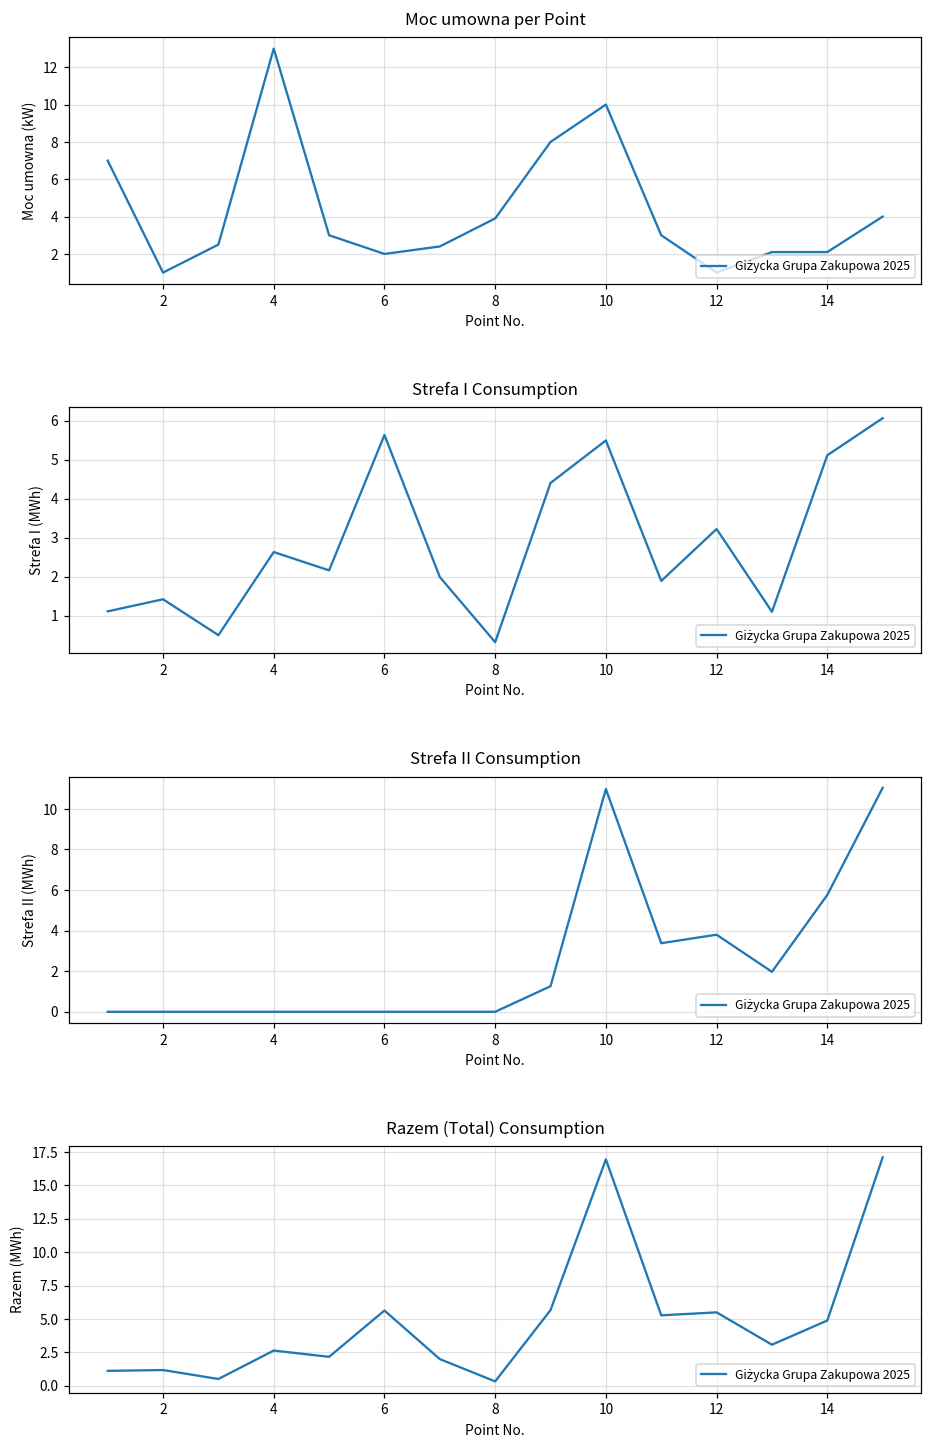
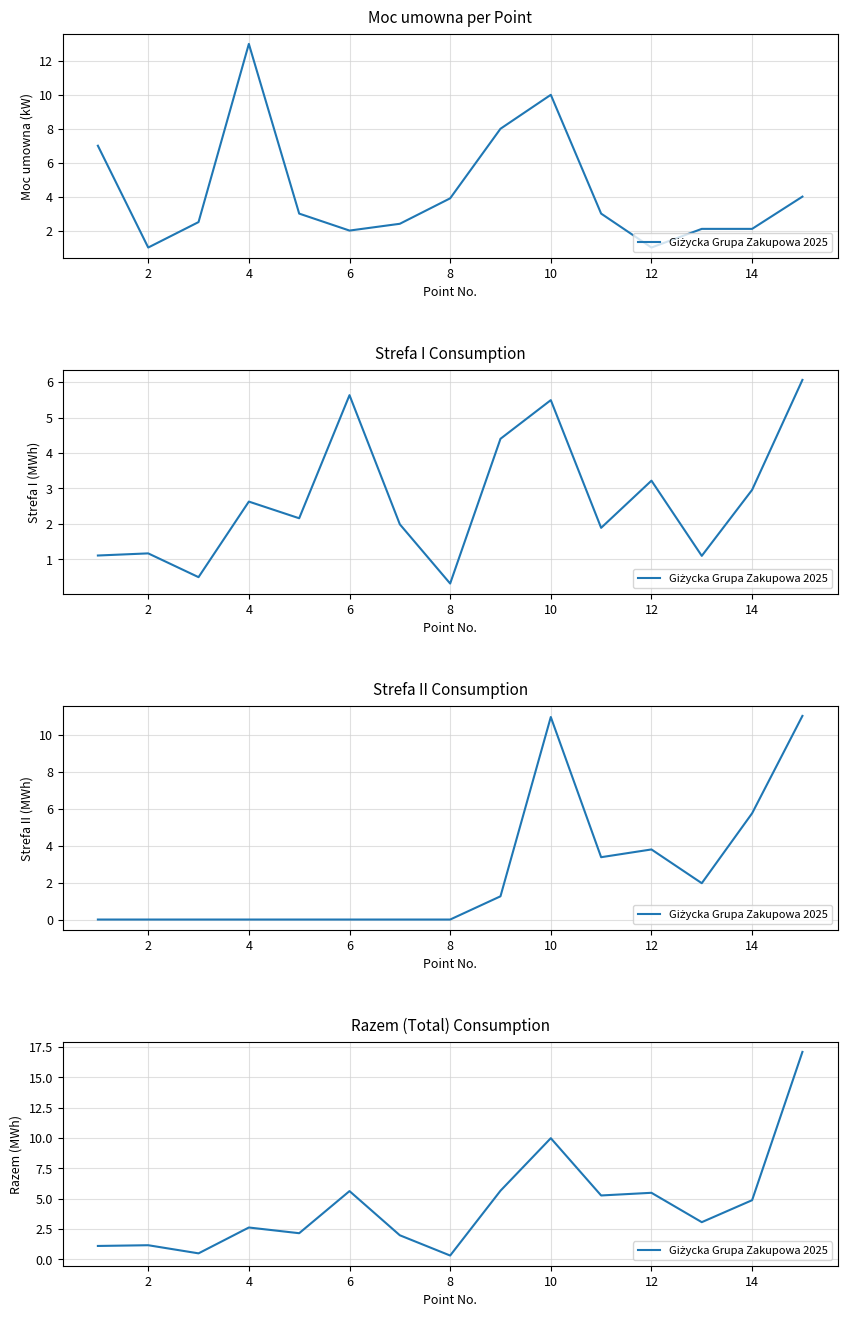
Strefa I Consumption, 2: 1.4 -> 1.2
Strefa I Consumption, 14: 5.1 -> 3.0
Razem (Total) Consumption, 10: 17.0 -> 10.0
